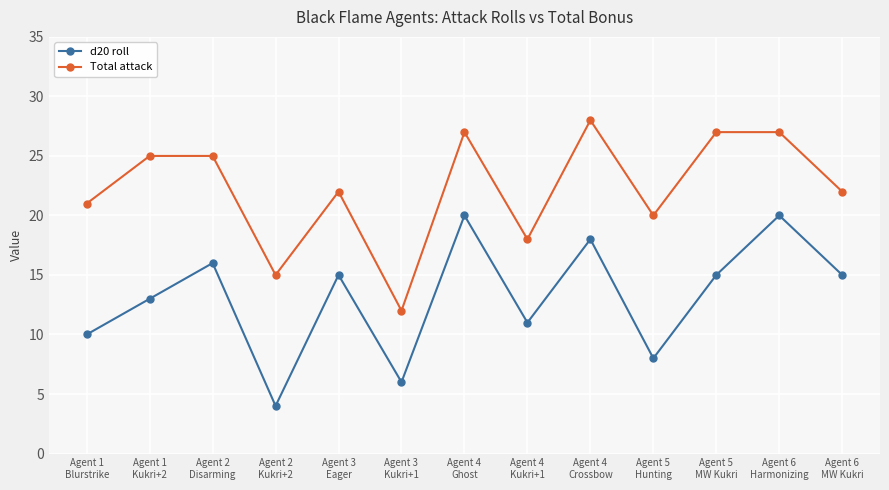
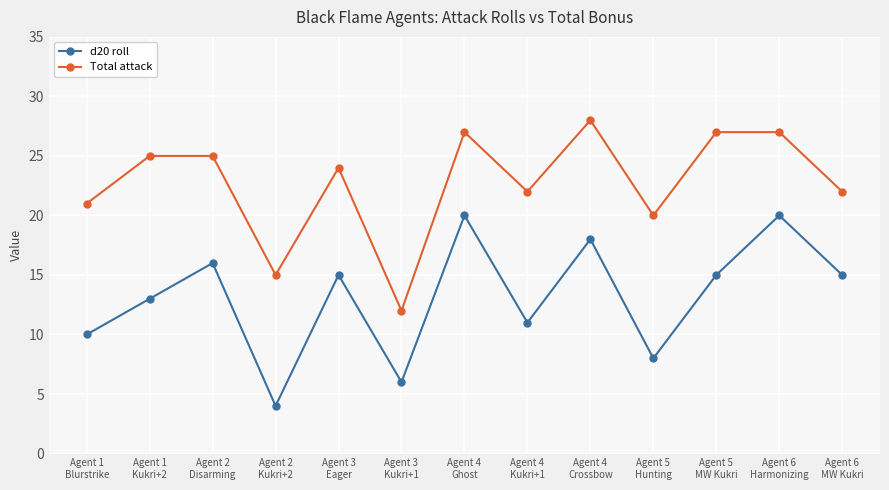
Total attack, Agent 3 Eager: 22 -> 24
Total attack, Agent 4 Kukri+1: 18 -> 22
